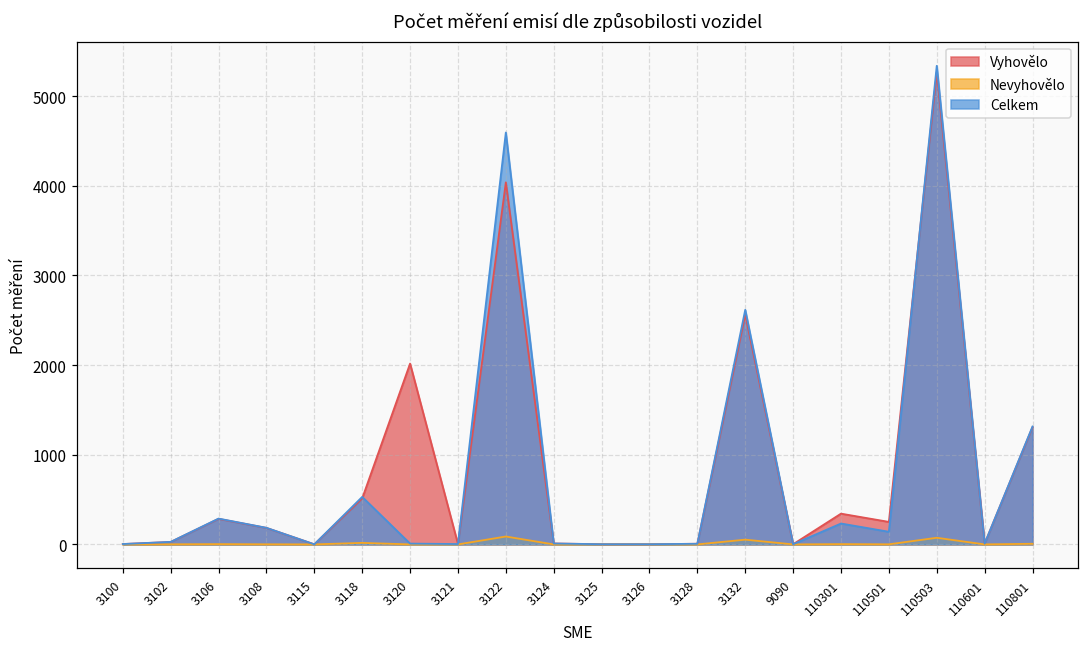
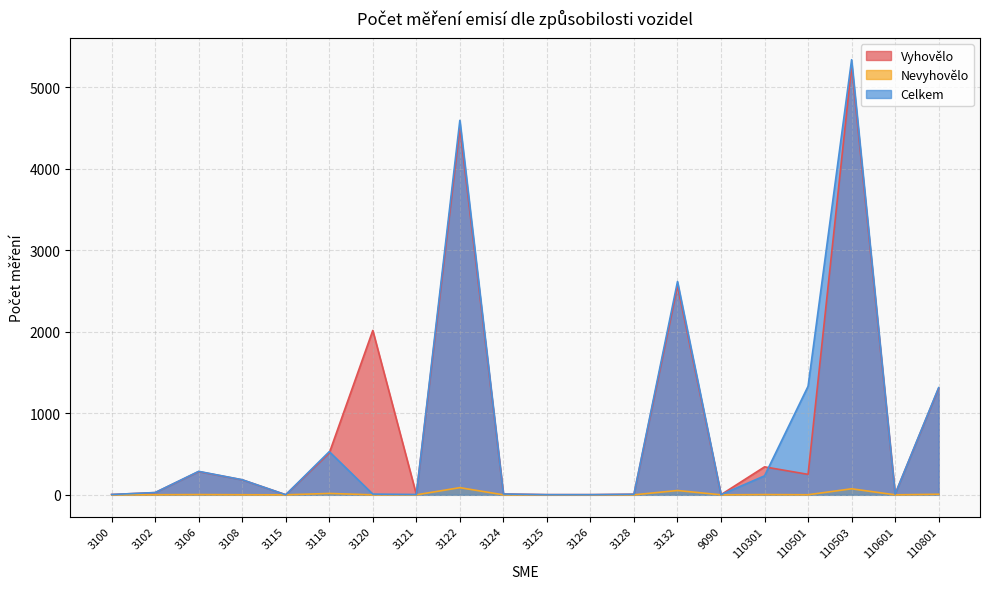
Vyhovělo, 3122: 4000 -> 4500
Celkem, 110501: 100 -> 1300
